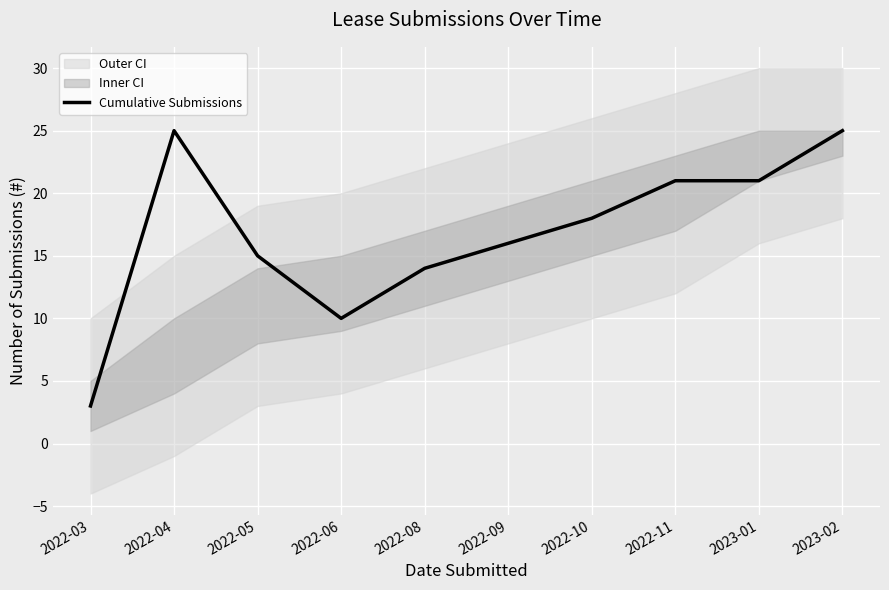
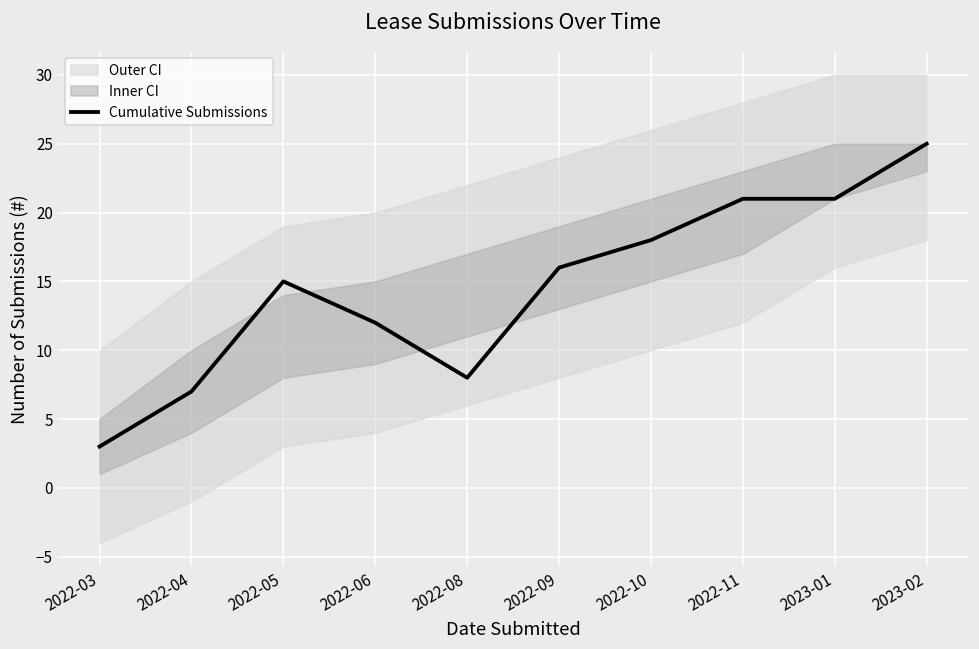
Cumulative Submissions, 2022-04: 25 -> 7
Cumulative Submissions, 2022-06: 10 -> 12
Cumulative Submissions, 2022-08: 14 -> 8
